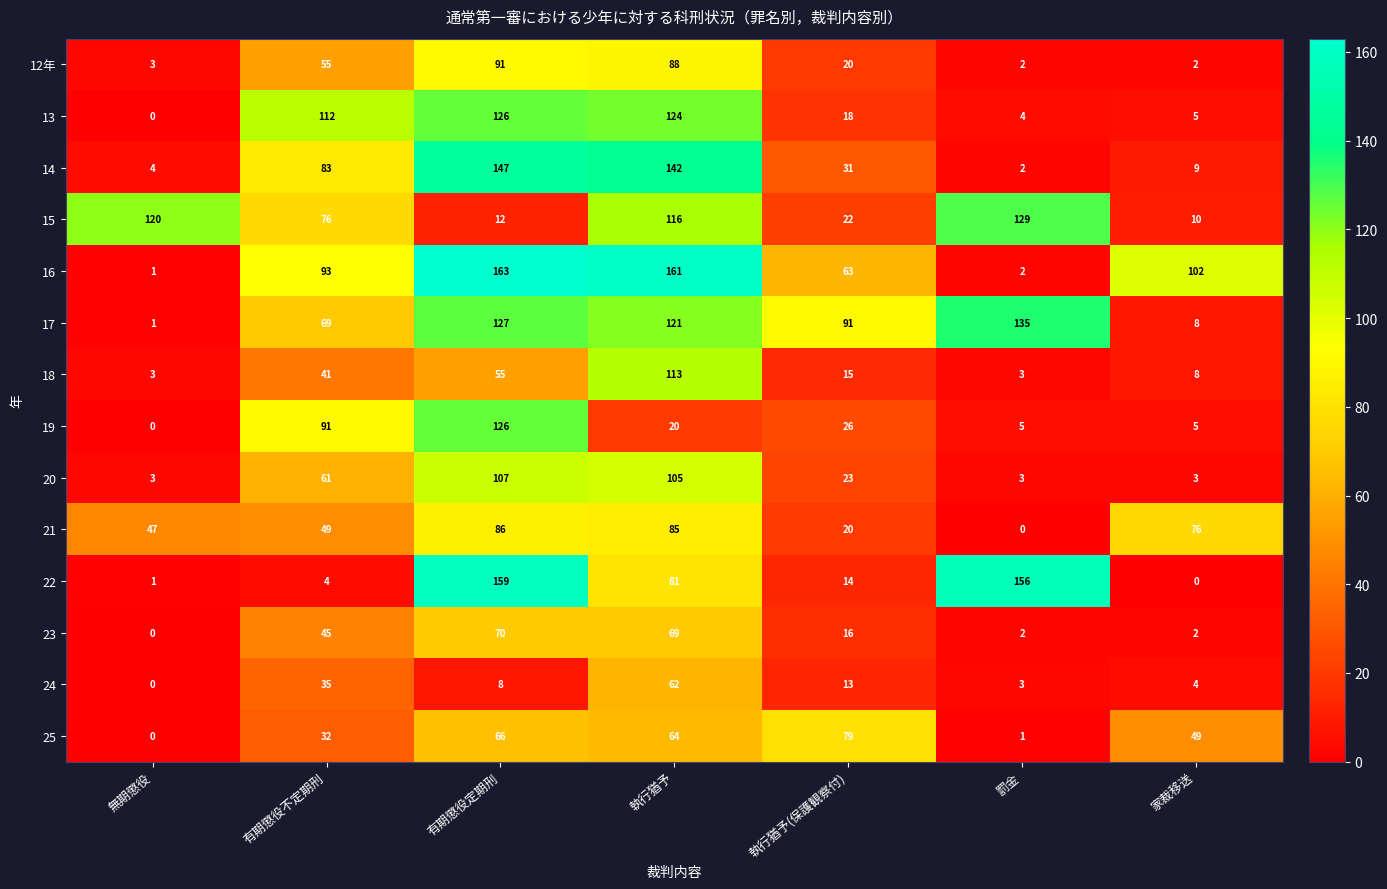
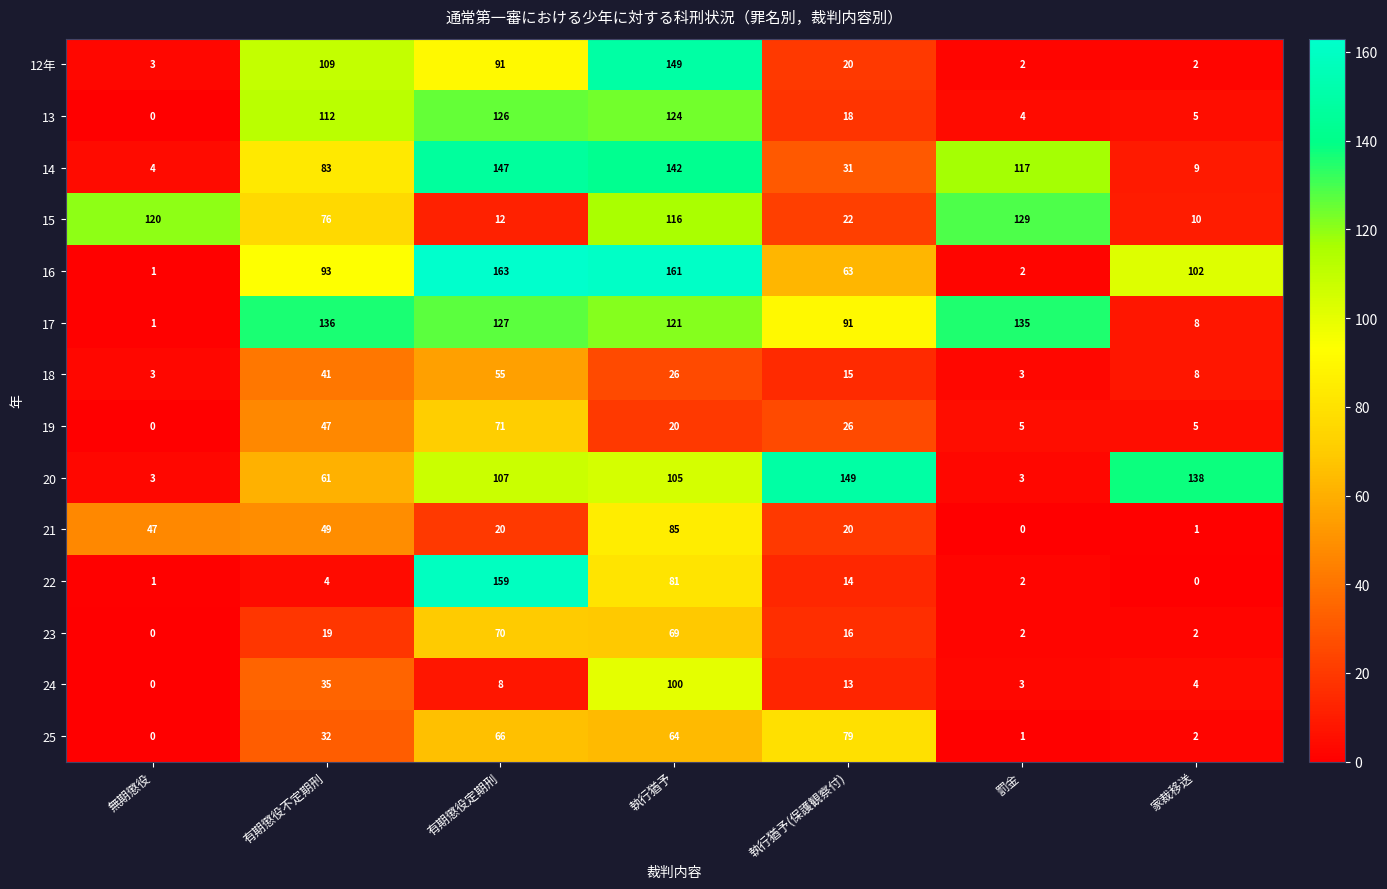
12年, 有期懲役不定期刑: 55 -> 109
12年, 執行猶予: 88 -> 149
14, 罰金: 2 -> 117
17, 有期懲役不定期刑: 69 -> 136
18, 執行猶予: 113 -> 26
19, 有期懲役不定期刑: 91 -> 47
19, 有期懲役定期刑: 126 -> 71
20, 執行猶予(保護観察付): 23 -> 149
20, 家裁移送: 3 -> 138
21, 有期懲役定期刑: 86 -> 20
21, 家裁移送: 76 -> 1
22, 罰金: 156 -> 2
23, 有期懲役不定期刑: 45 -> 19
24, 執行猶予: 62 -> 100
25, 家裁移送: 49 -> 2
